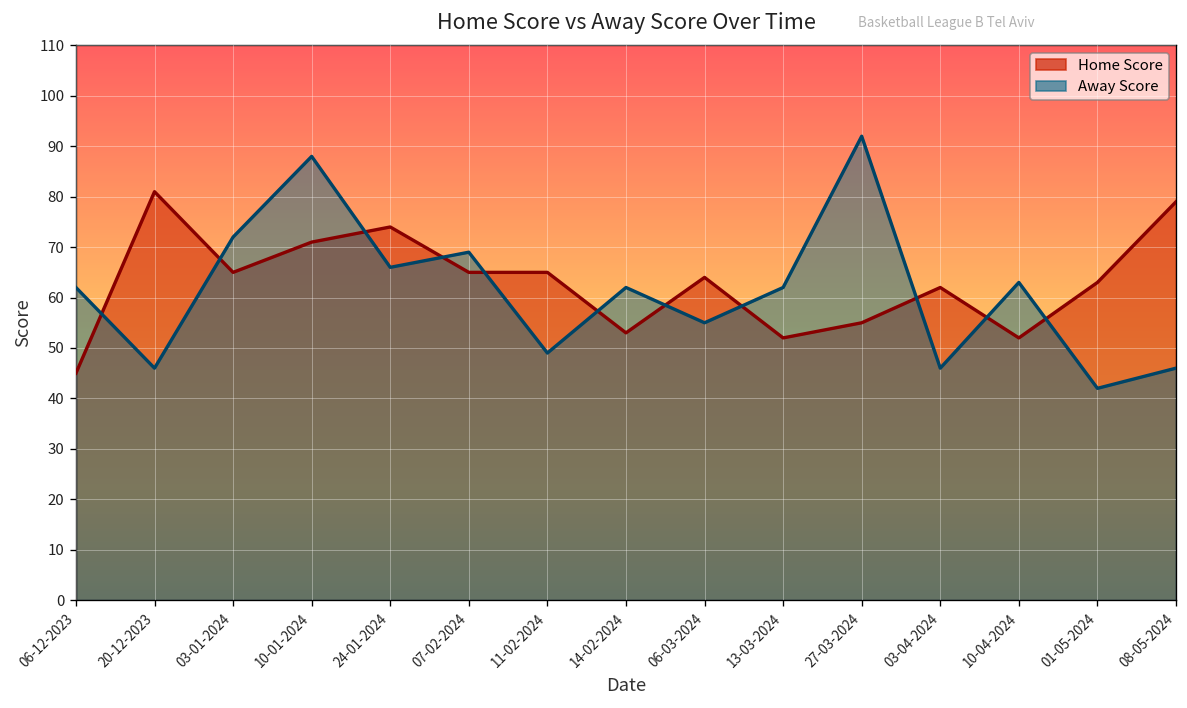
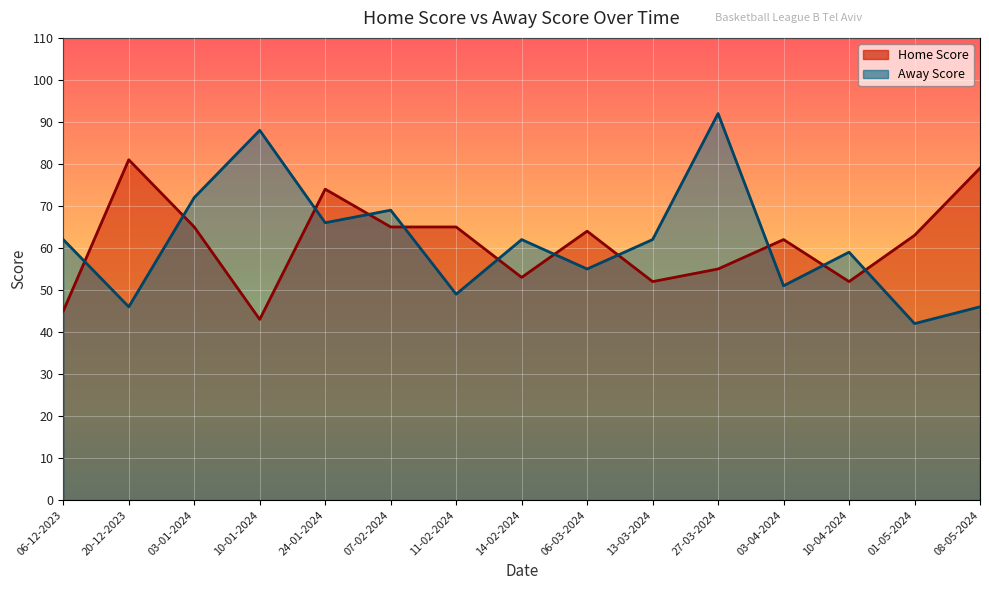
Home Score, 10-01-2024: 71 -> 43
Away Score, 03-04-2024: 46 -> 51
Away Score, 10-04-2024: 63 -> 59
